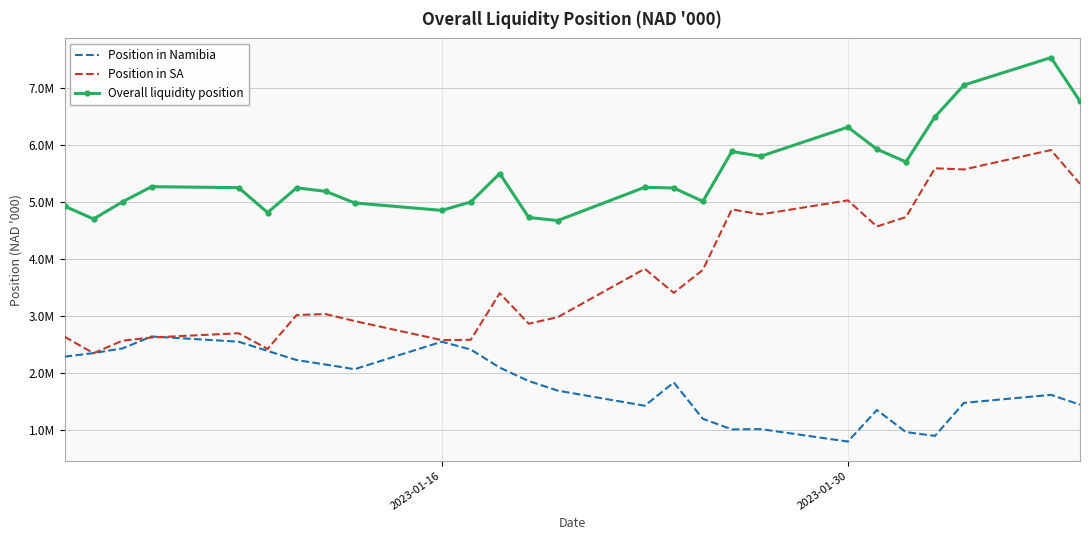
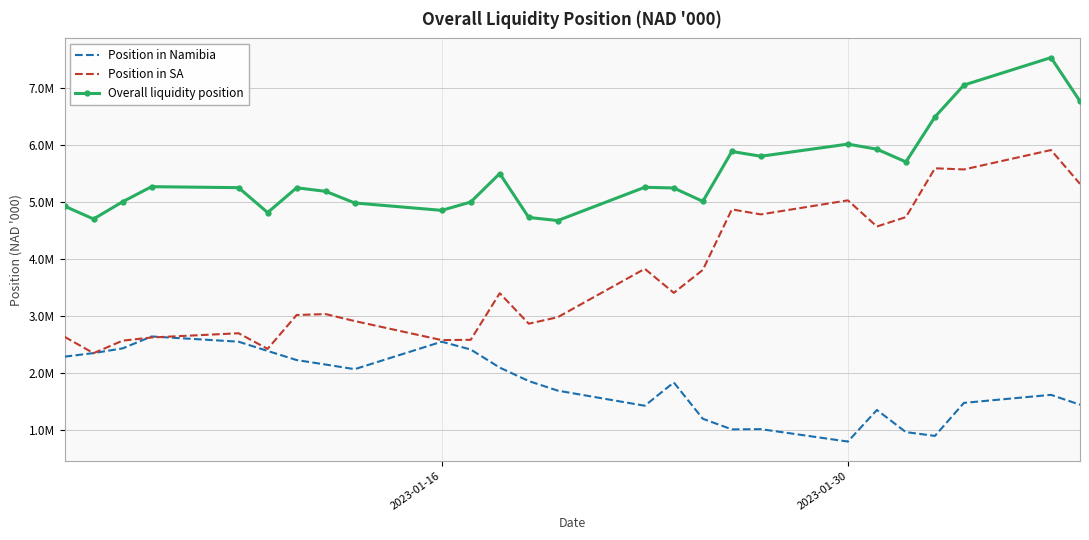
Overall liquidity position, 2023-01-30: 6300000 -> 6000000
